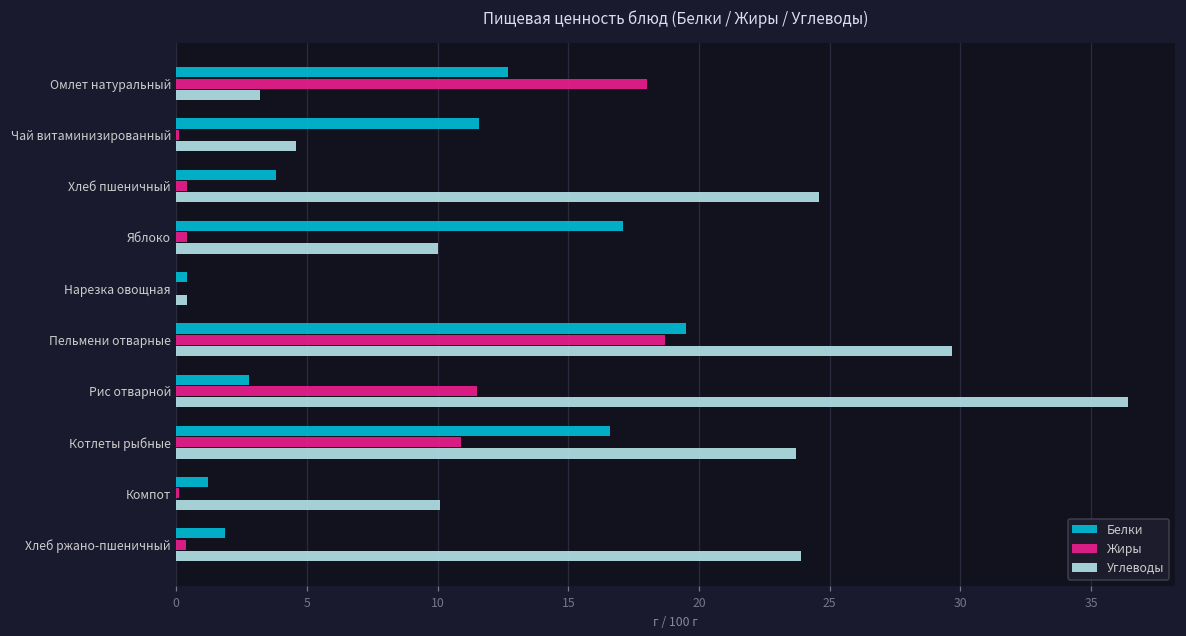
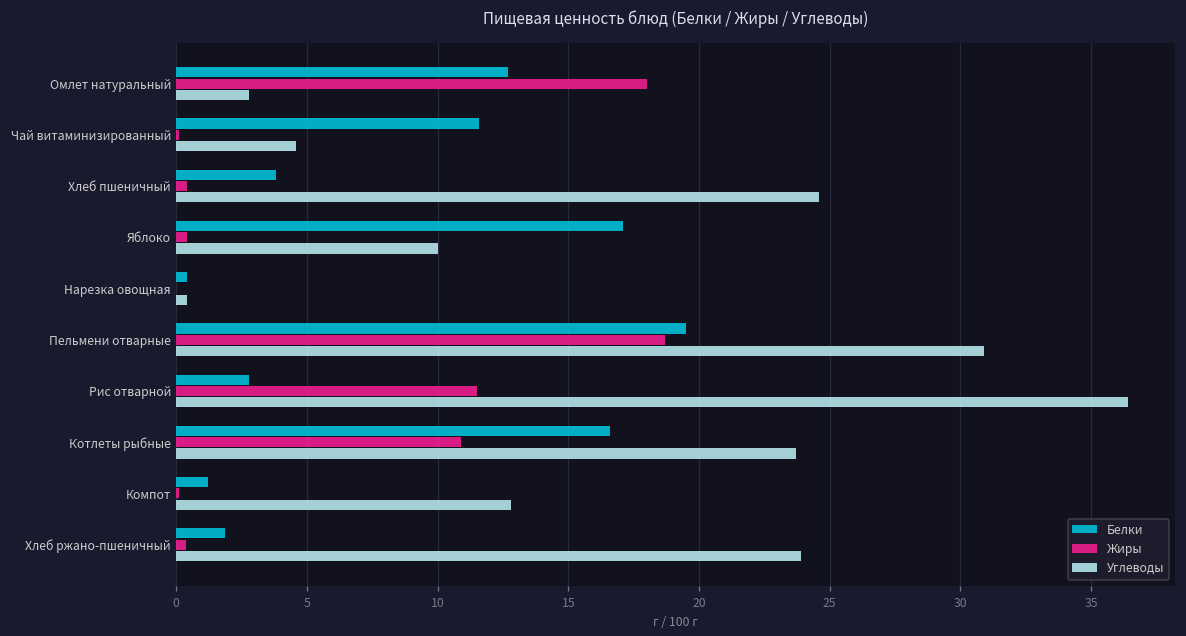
Углеводы, Омлет натуральный: 3.2 -> 2.8
Углеводы, Пельмени отварные: 29.7 -> 30.9
Углеводы, Компот: 10.1 -> 12.8
